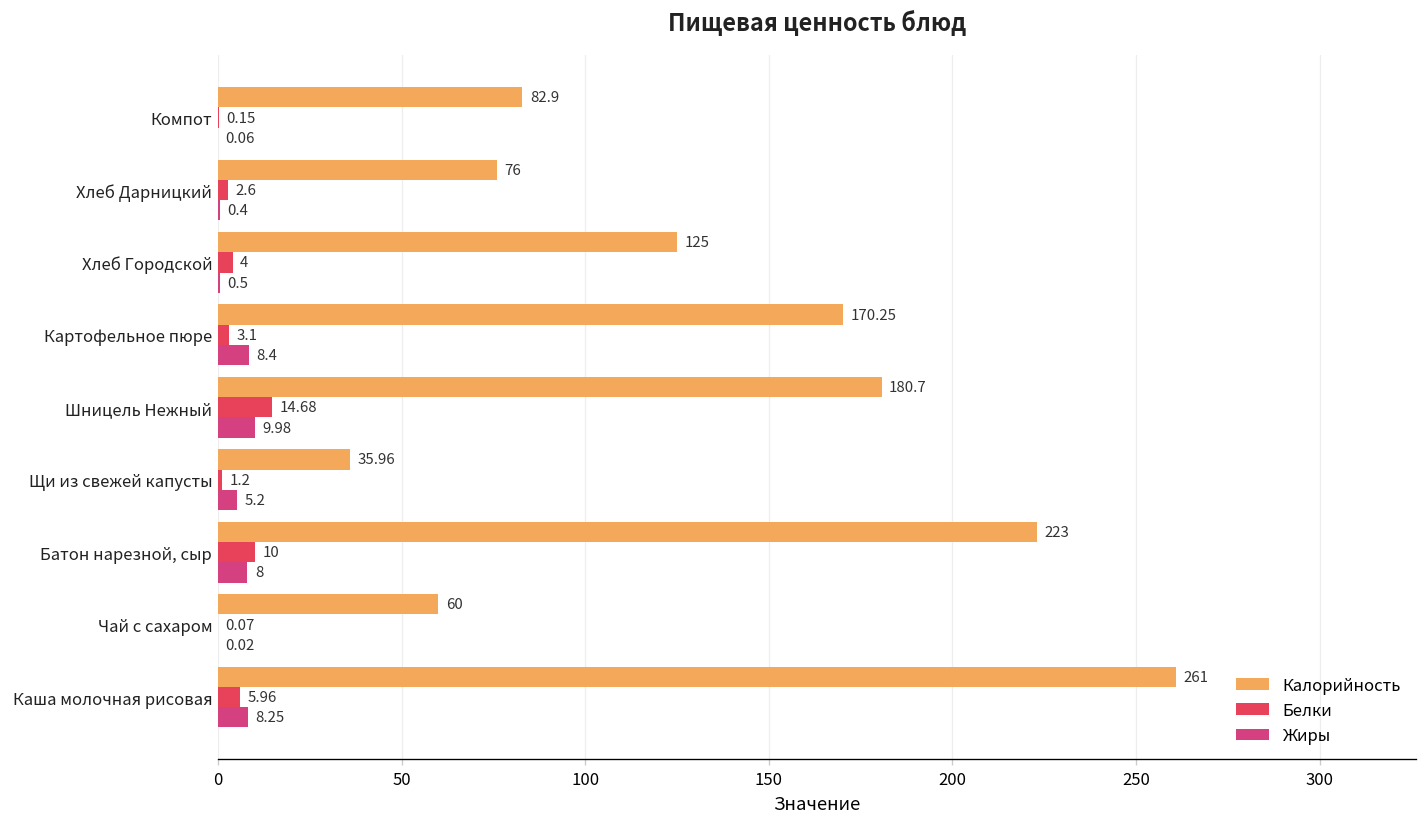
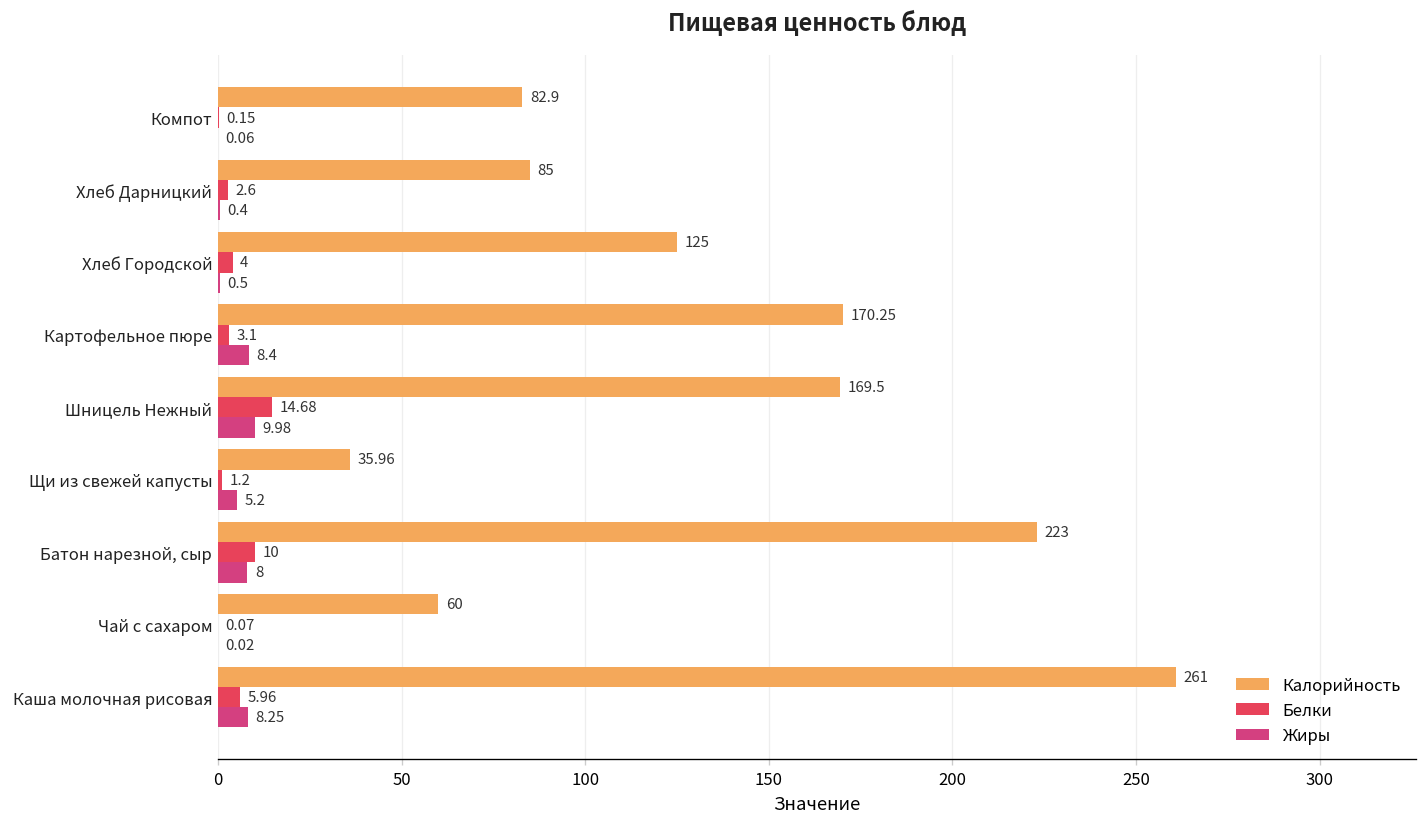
Калорийность, Хлеб Дарницкий: 76 -> 85
Калорийность, Шницель Нежный: 180.7 -> 169.5
